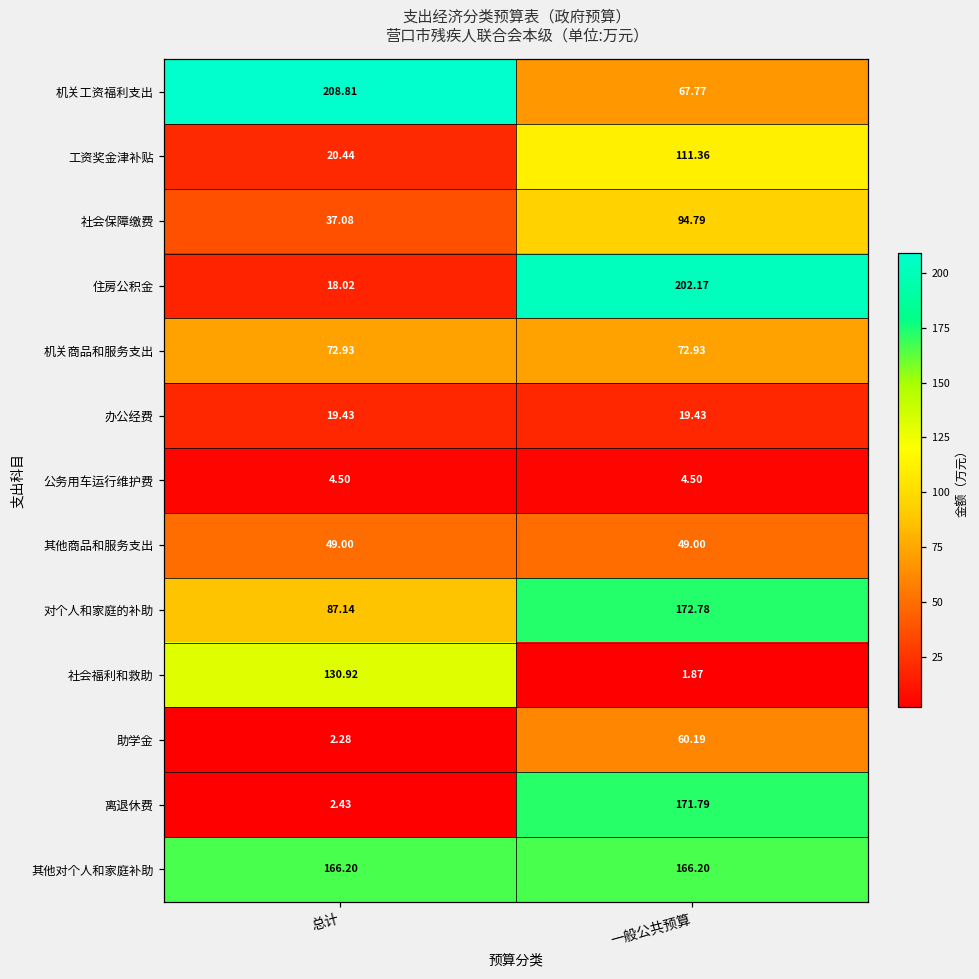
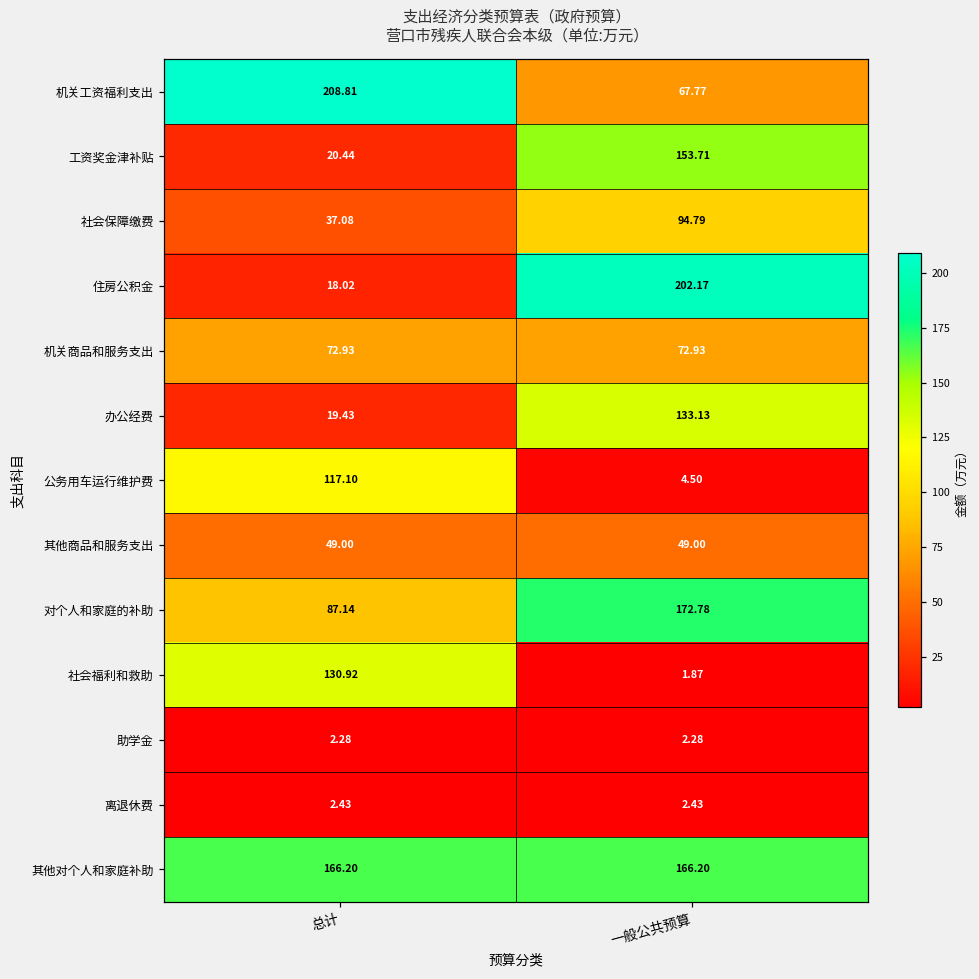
工资奖金津补贴, 一般公共预算: 111.36 -> 153.71
办公经费, 一般公共预算: 19.43 -> 133.13
公务用车运行维护费, 总计: 4.50 -> 117.10
助学金, 一般公共预算: 60.19 -> 2.28
离退休费, 一般公共预算: 171.79 -> 2.43
